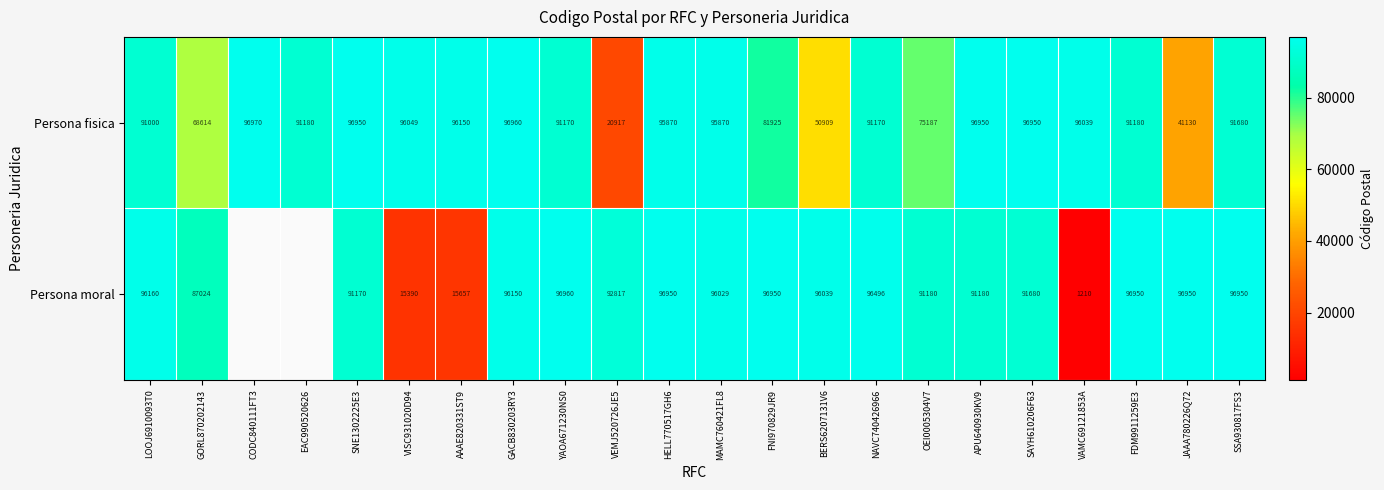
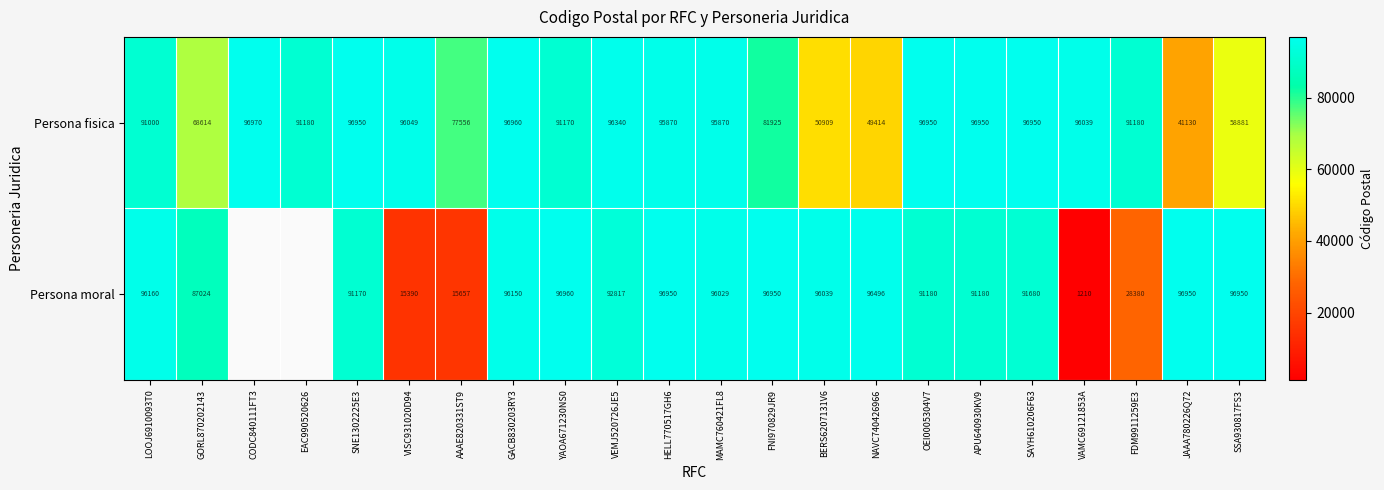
Persona fisica, AAAE820331ST9: 96150 -> 77556
Persona fisica, VEMJ520726JE5: 20917 -> 96340
Persona fisica, NAVC740426966: 91170 -> 49414
Persona fisica, OEI0005304V7: 75187 -> 96950
Persona fisica, SSA930817FS3: 91680 -> 58881
Persona moral, FDM9911259E3: 96950 -> 28380
